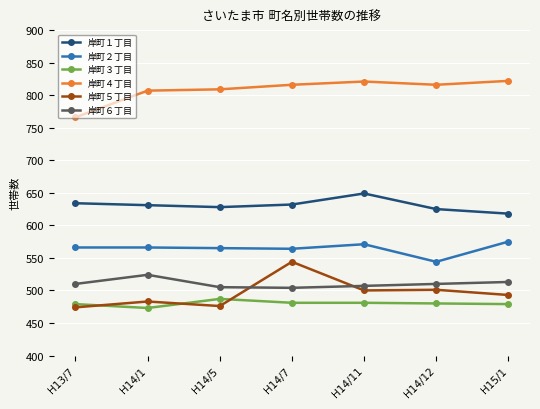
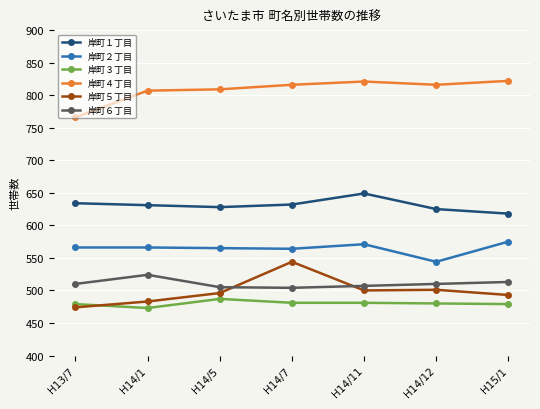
岸町５丁目, H14/5: 480 -> 500
